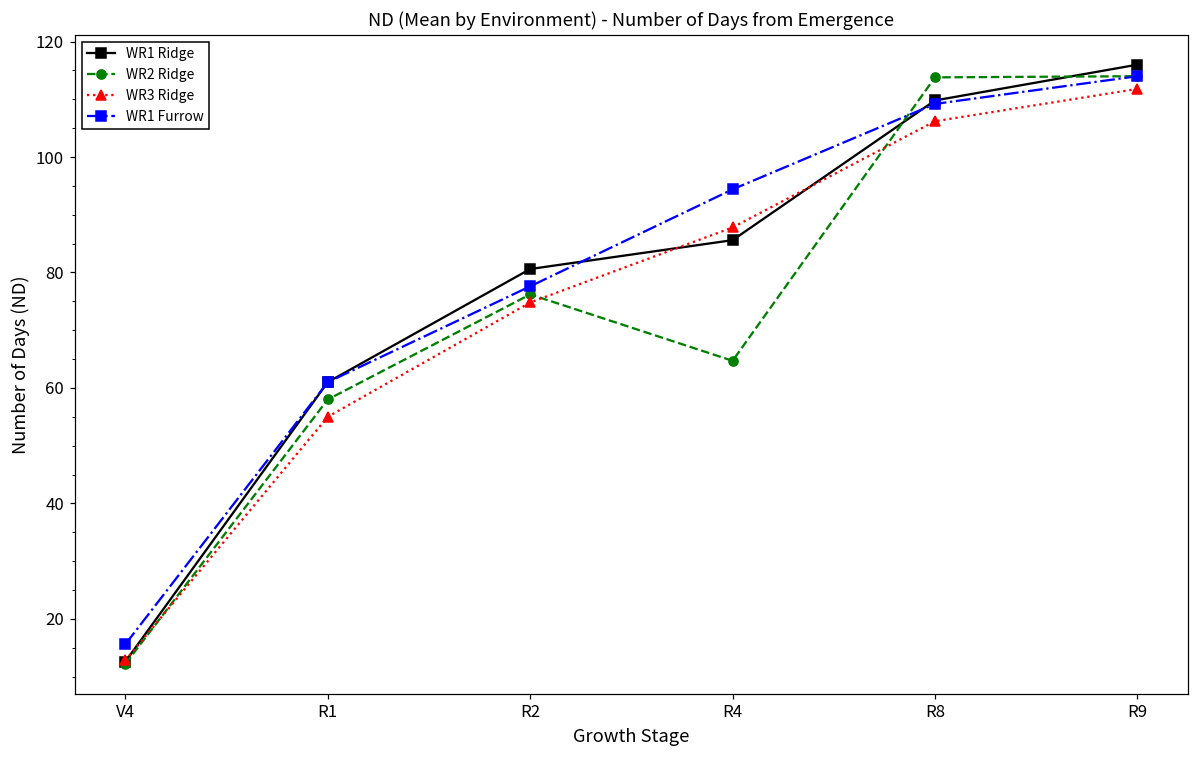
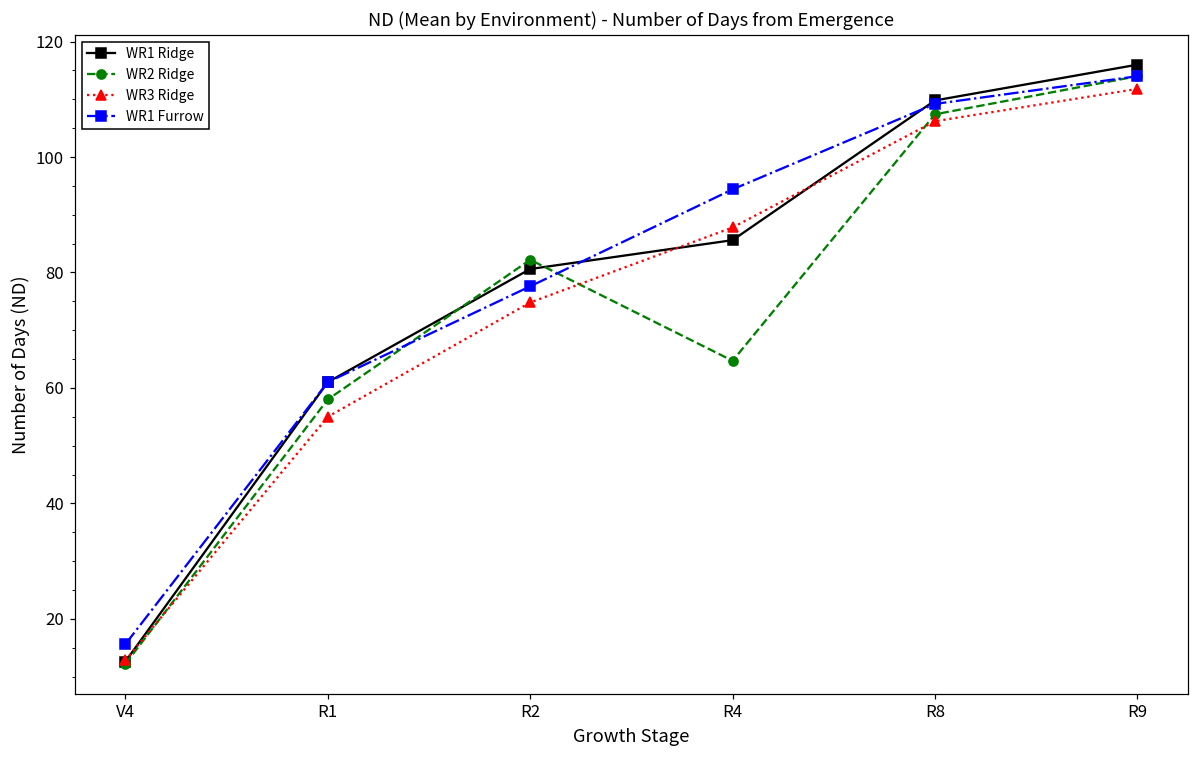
WR2 Ridge, R2: 76 -> 82
WR2 Ridge, R8: 114 -> 107
